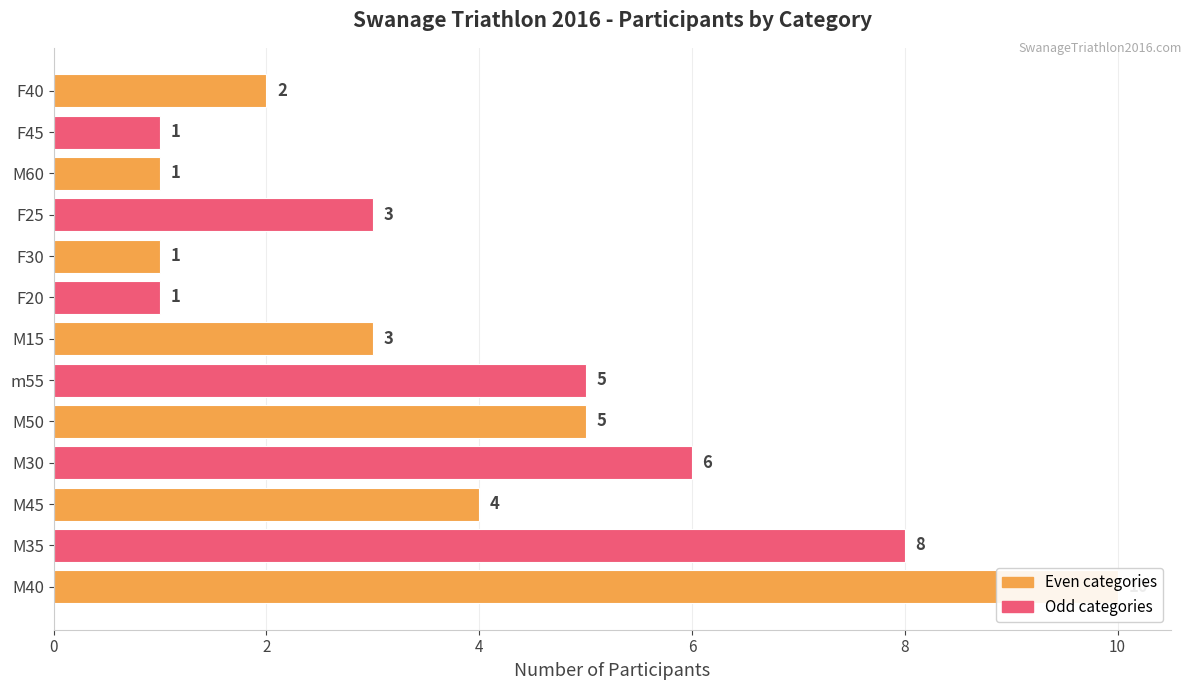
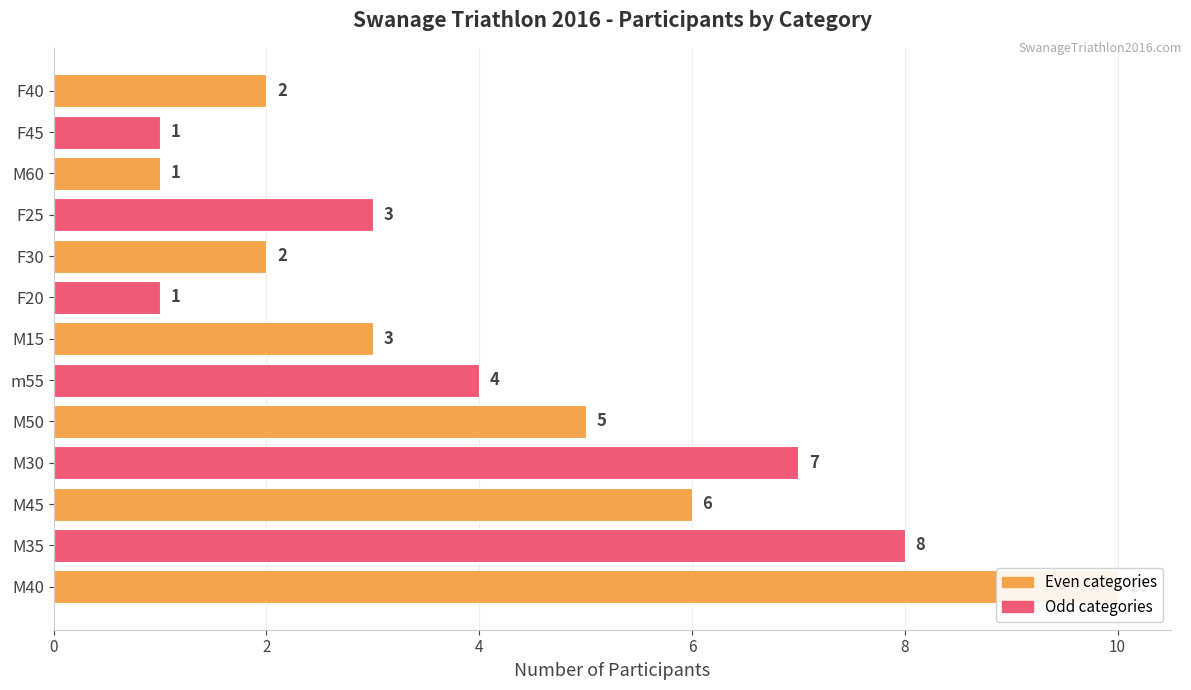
F30: 1 -> 2
m55: 5 -> 4
M30: 6 -> 7
M45: 4 -> 6
